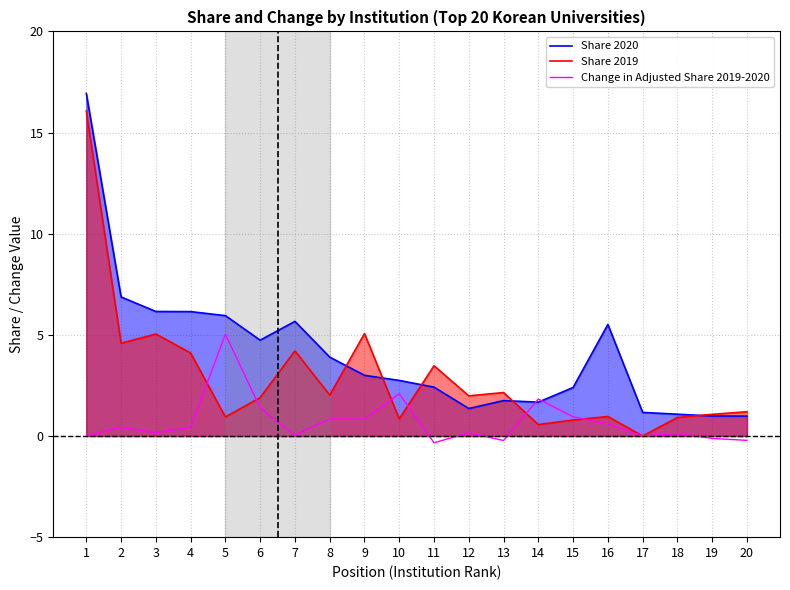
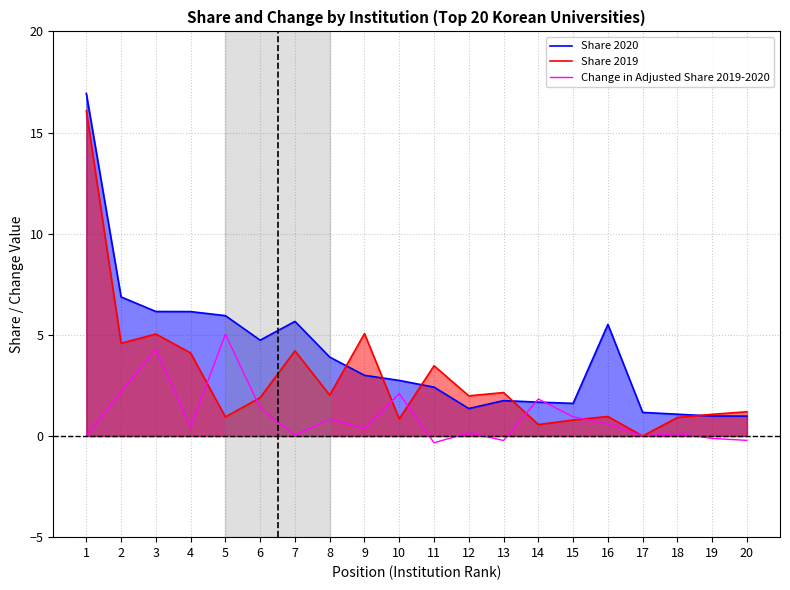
Change in Adjusted Share 2019-2020, 2: 0.4 -> 2.2
Change in Adjusted Share 2019-2020, 3: 0.2 -> 4.3
Change in Adjusted Share 2019-2020, 9: 0.8 -> 0.4
Share 2020, 15: 2.4 -> 1.6
